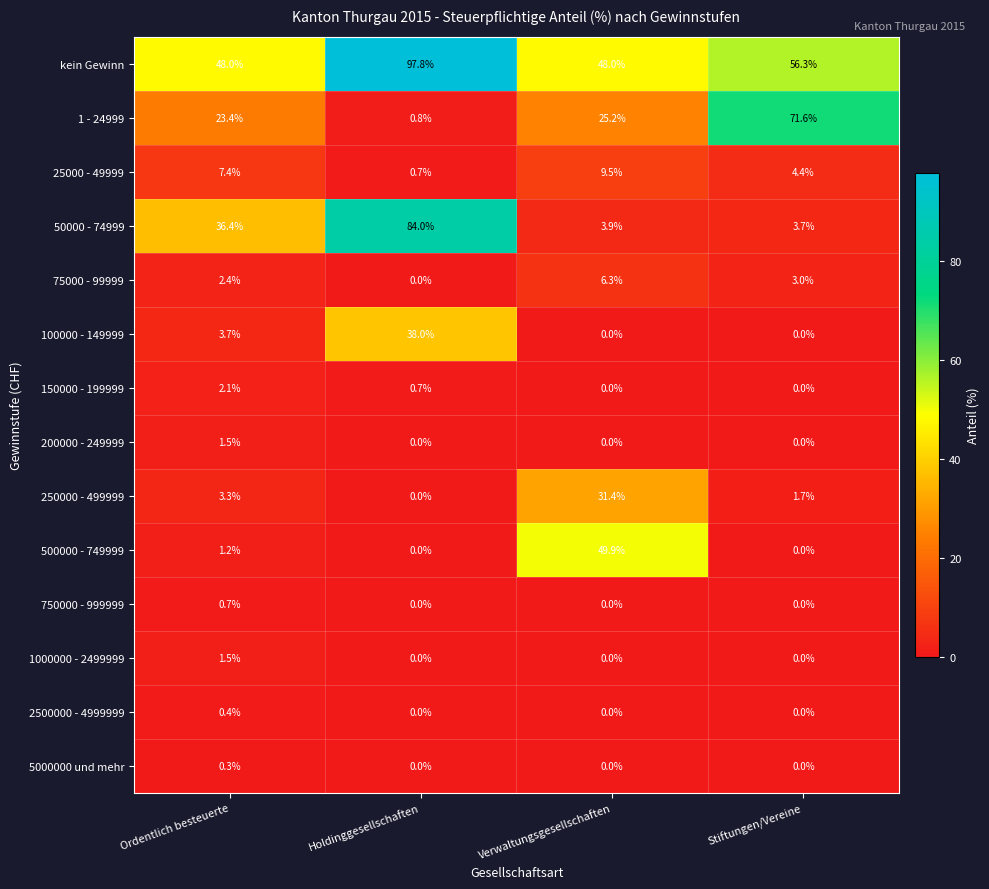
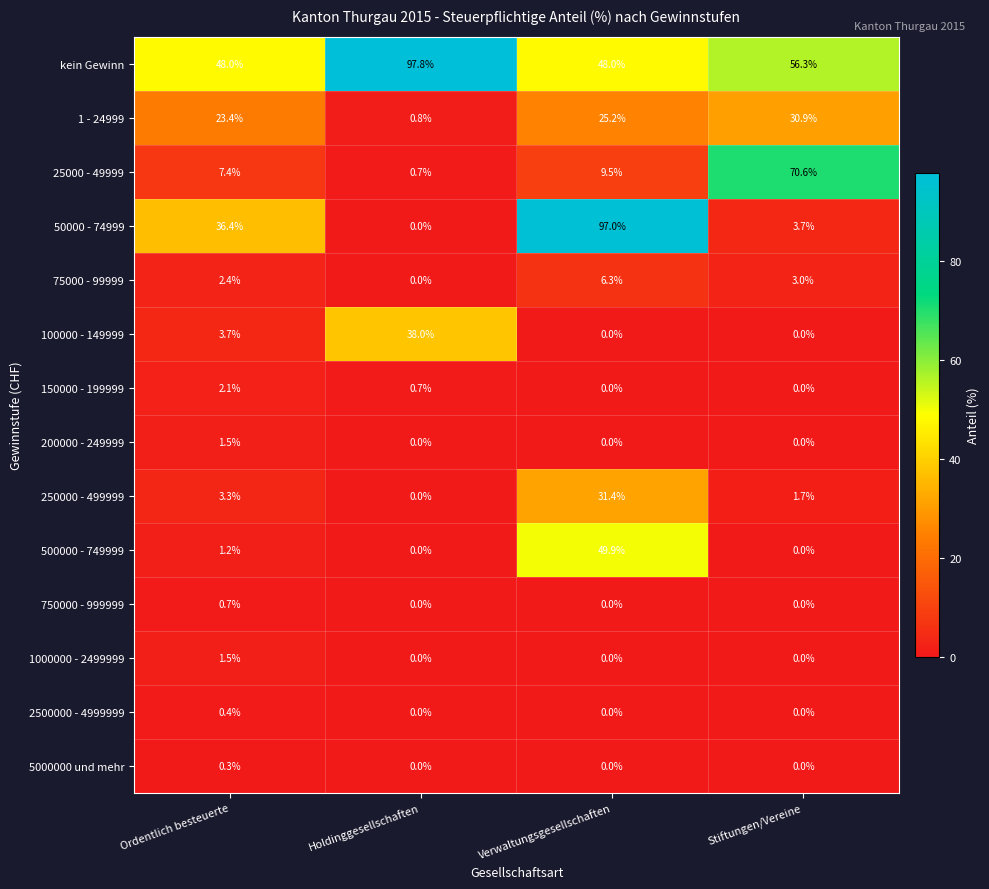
1 - 24999, Stiftungen/Vereine: 71.6% -> 30.9%
25000 - 49999, Stiftungen/Vereine: 4.4% -> 70.6%
50000 - 74999, Holdinggesellschaften: 84.0% -> 0.0%
50000 - 74999, Verwaltungsgesellschaften: 3.9% -> 97.0%
